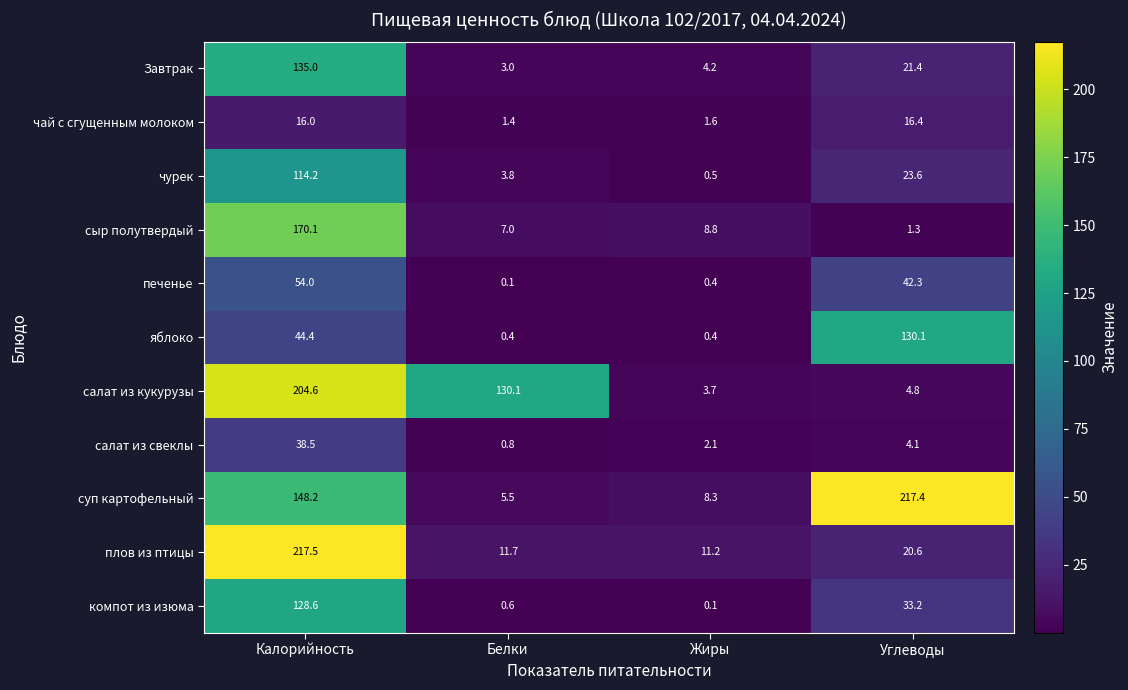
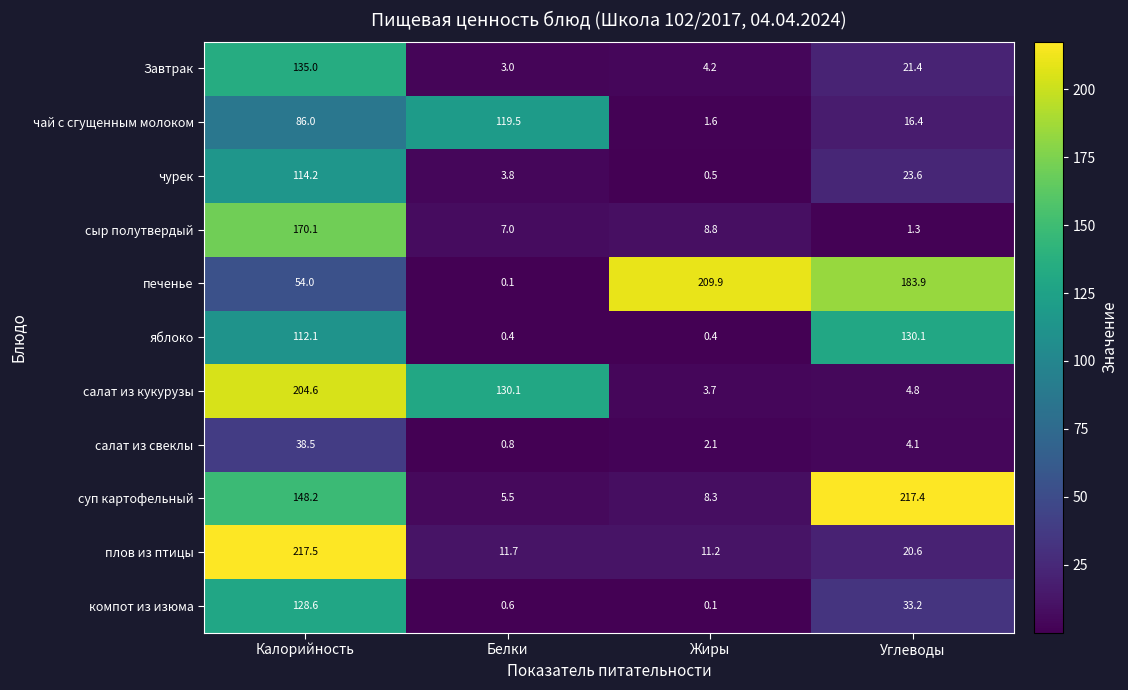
чай с сгущенным молоком, Калорийность: 16.0 -> 86.0
чай с сгущенным молоком, Белки: 1.4 -> 119.5
печенье, Жиры: 0.4 -> 209.9
печенье, Углеводы: 42.3 -> 183.9
яблоко, Калорийность: 44.4 -> 112.1
